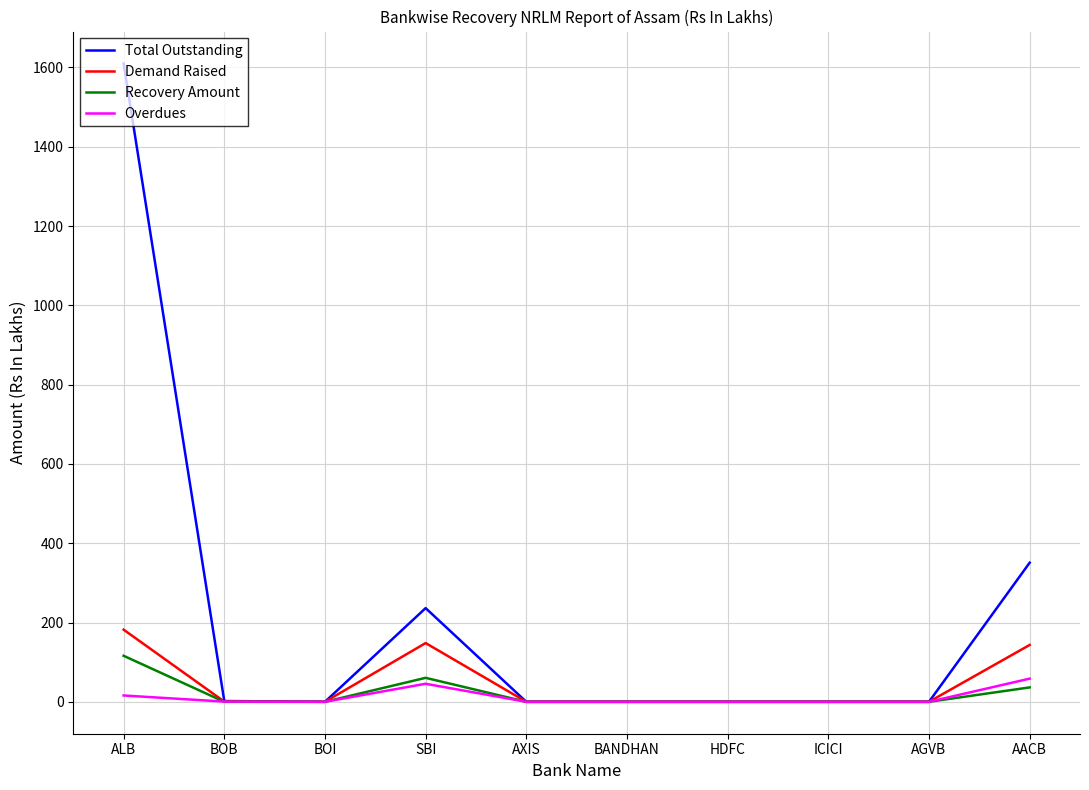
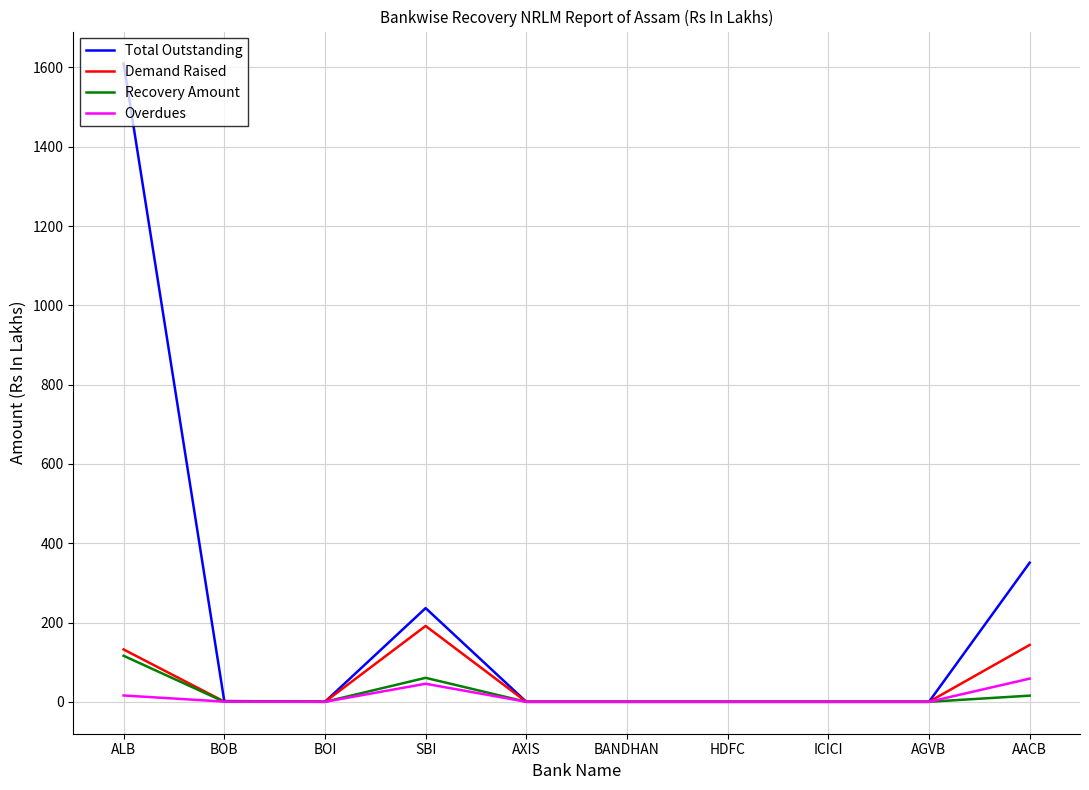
Demand Raised, ALB: 180 -> 130
Demand Raised, SBI: 150 -> 190
Recovery Amount, AACB: 40 -> 20
